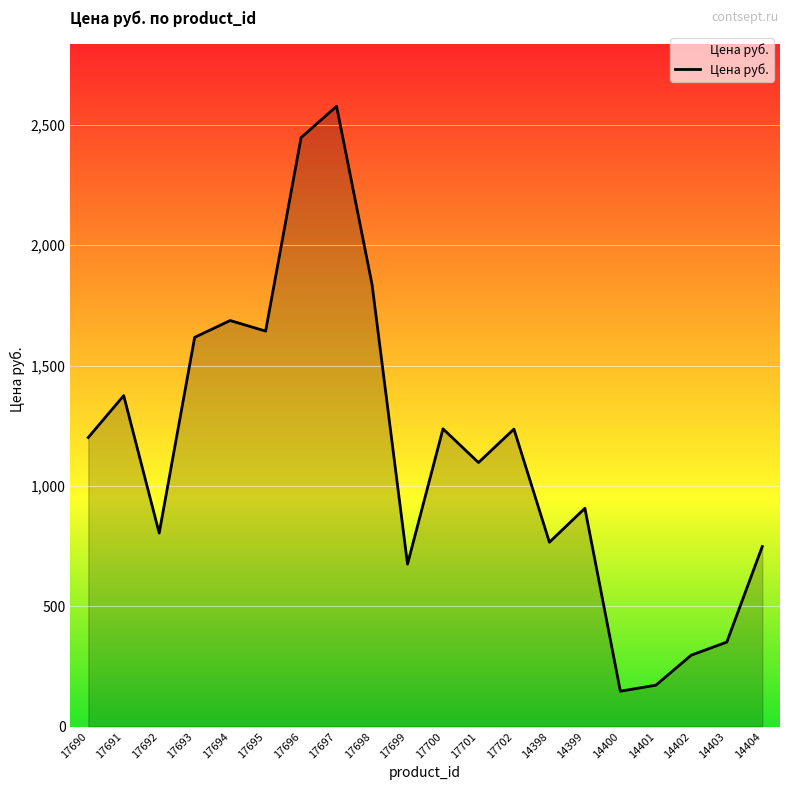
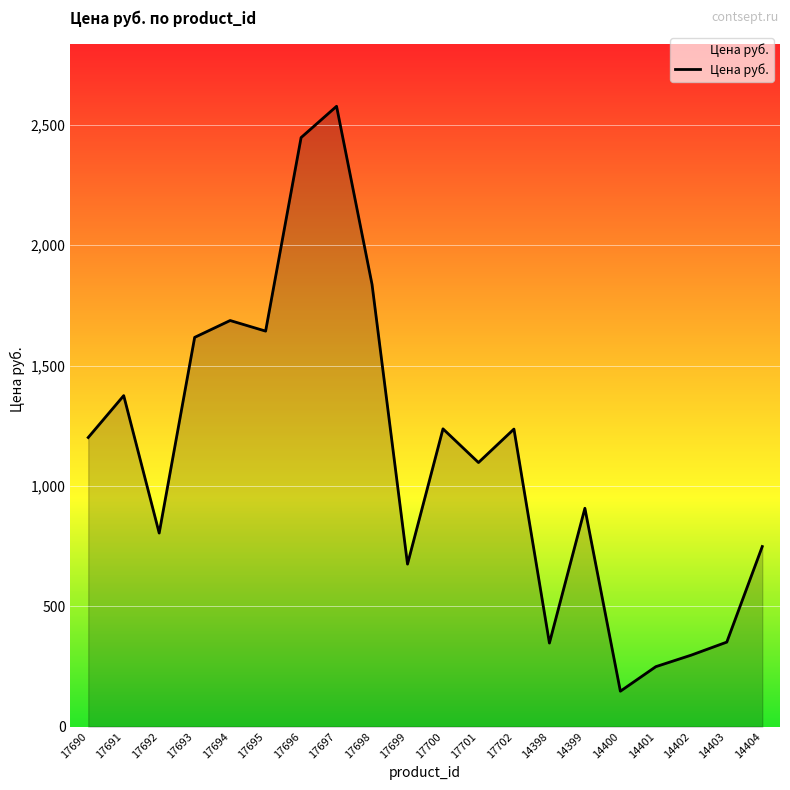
14398: 770 -> 350
14401: 170 -> 250
